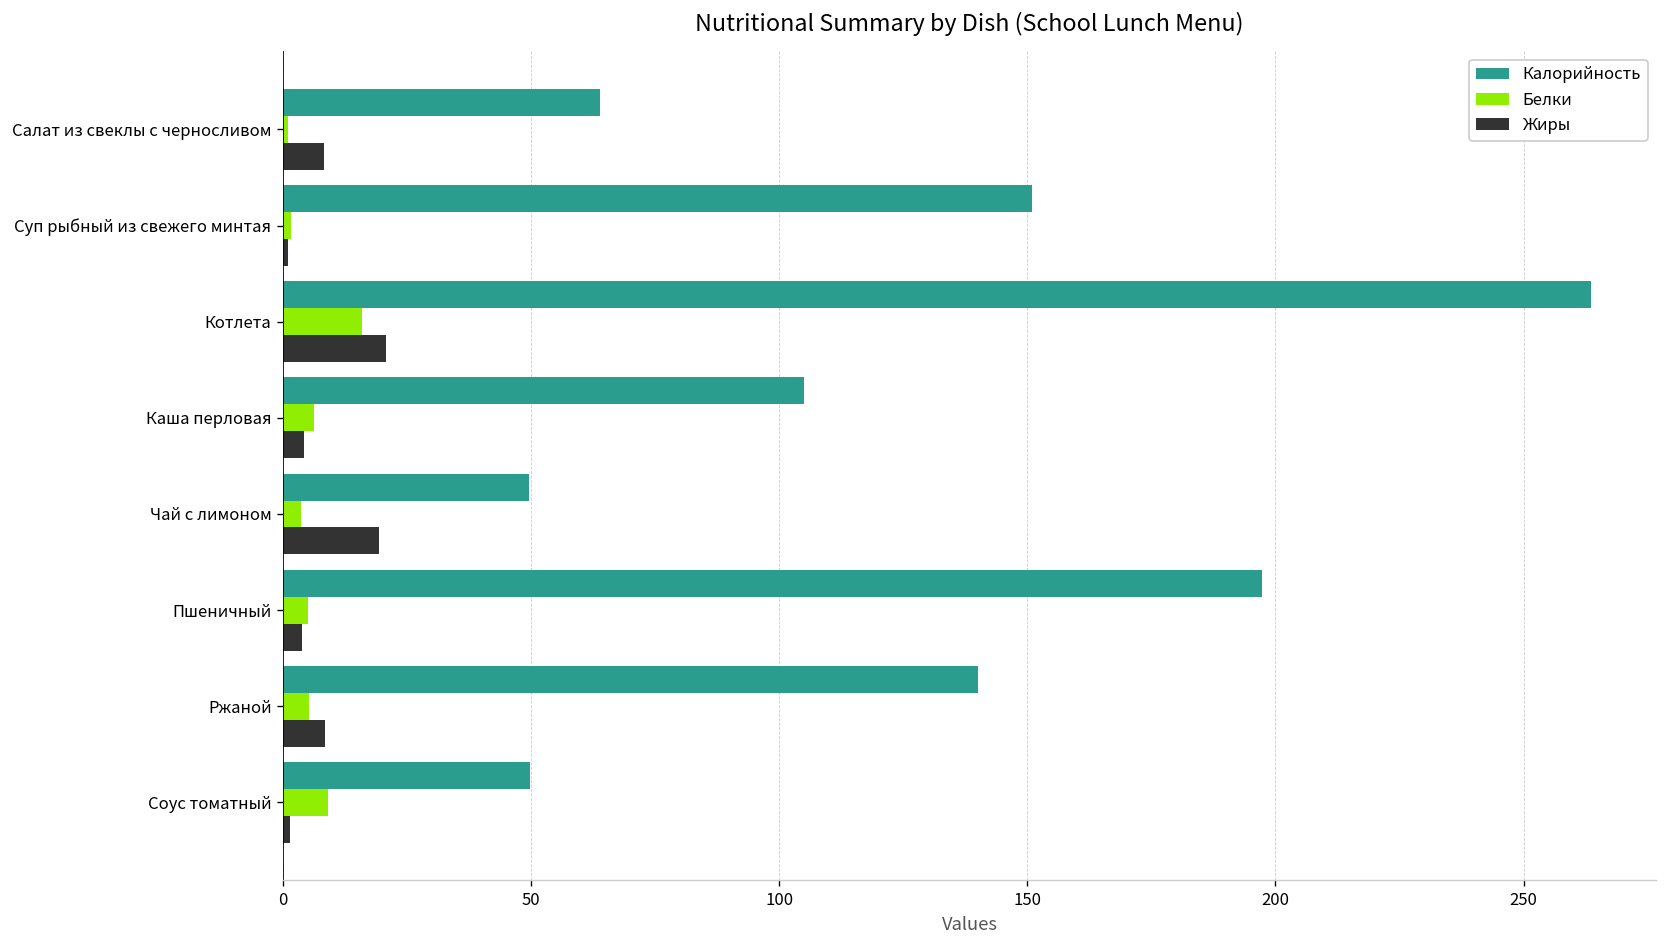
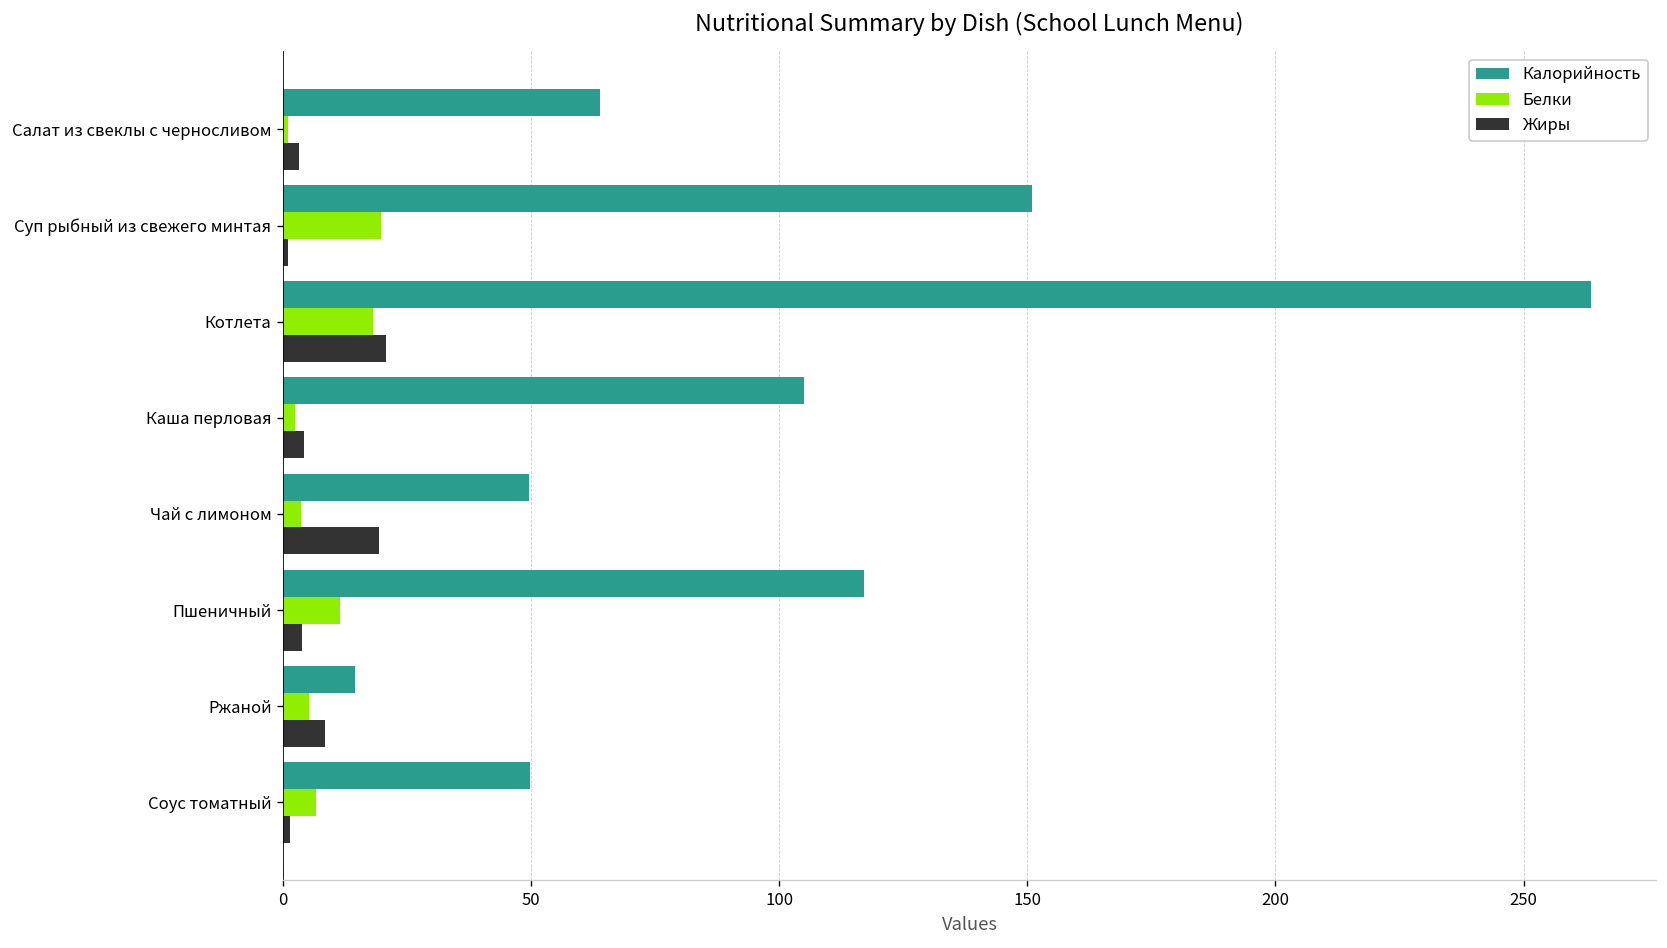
Жиры, Салат из свеклы с черносливом: 8 -> 3
Белки, Суп рыбный из свежего минтая: 2 -> 20
Белки, Котлета: 16 -> 18
Белки, Каша перловая: 6 -> 2
Калорийность, Пшеничный: 197 -> 117
Белки, Пшеничный: 5 -> 11
Калорийность, Ржаной: 140 -> 14
Белки, Соус томатный: 9 -> 7
